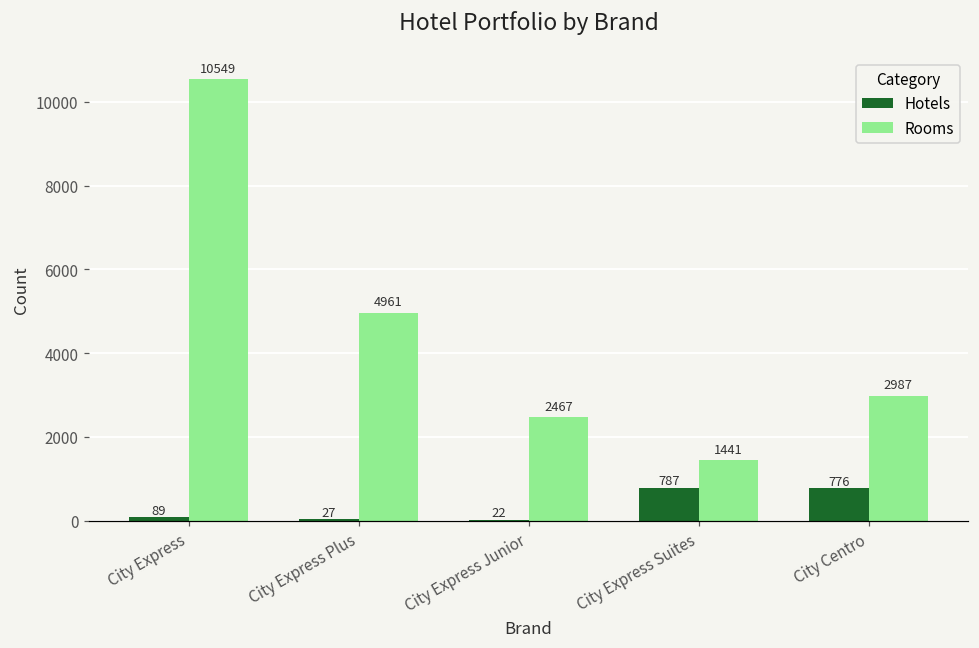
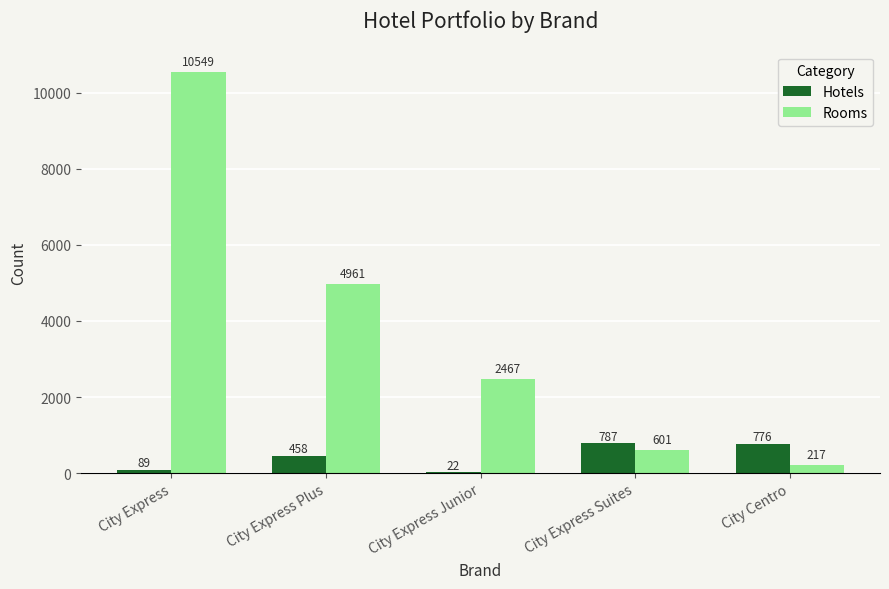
Hotels, City Express Plus: 27 -> 458
Rooms, City Express Suites: 1441 -> 601
Rooms, City Centro: 2987 -> 217
